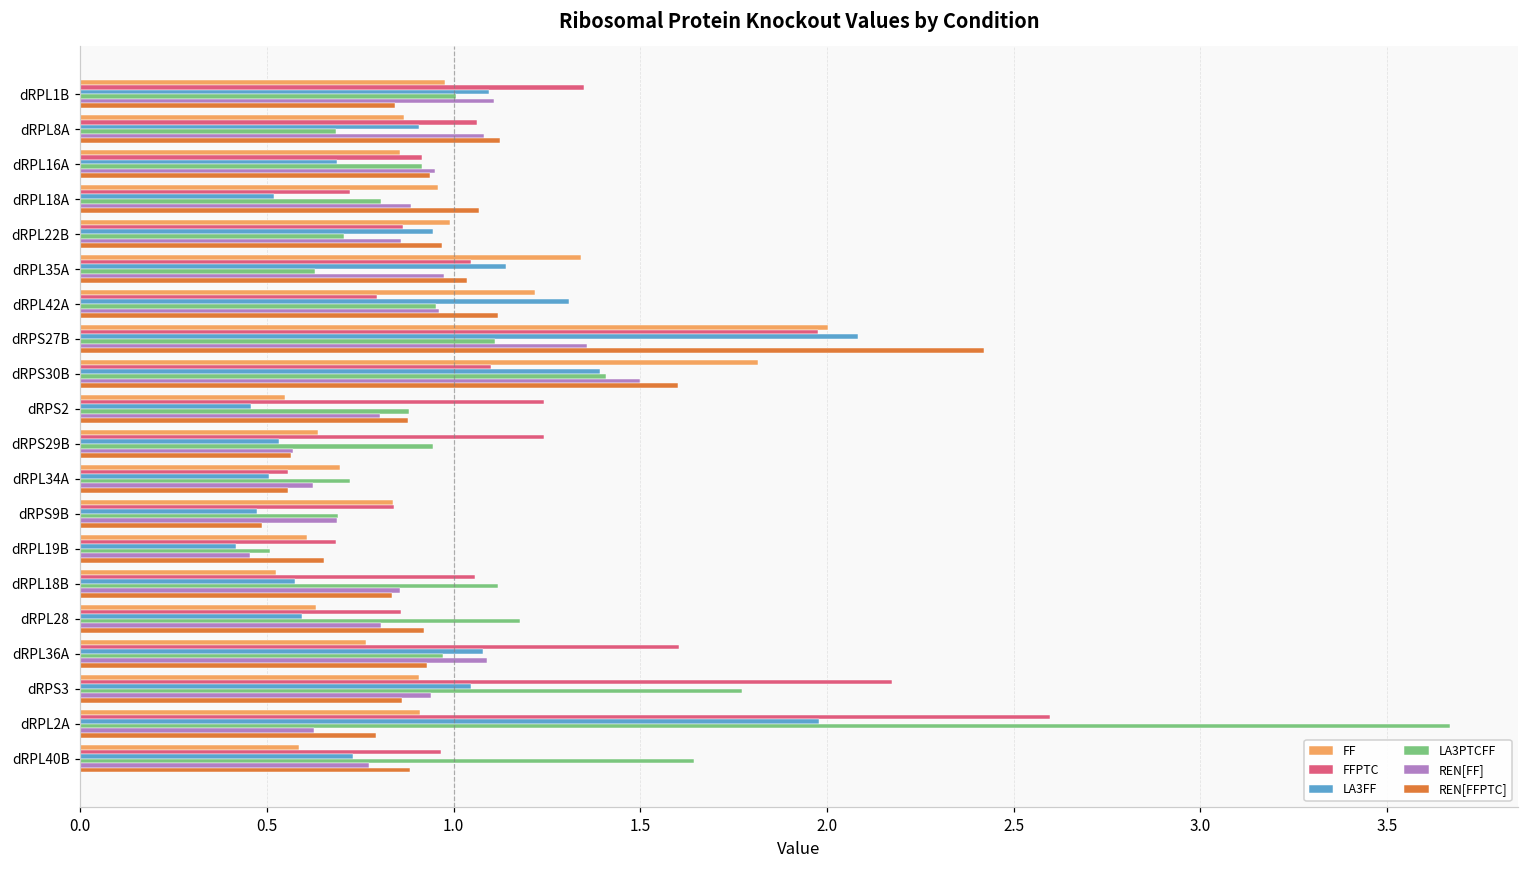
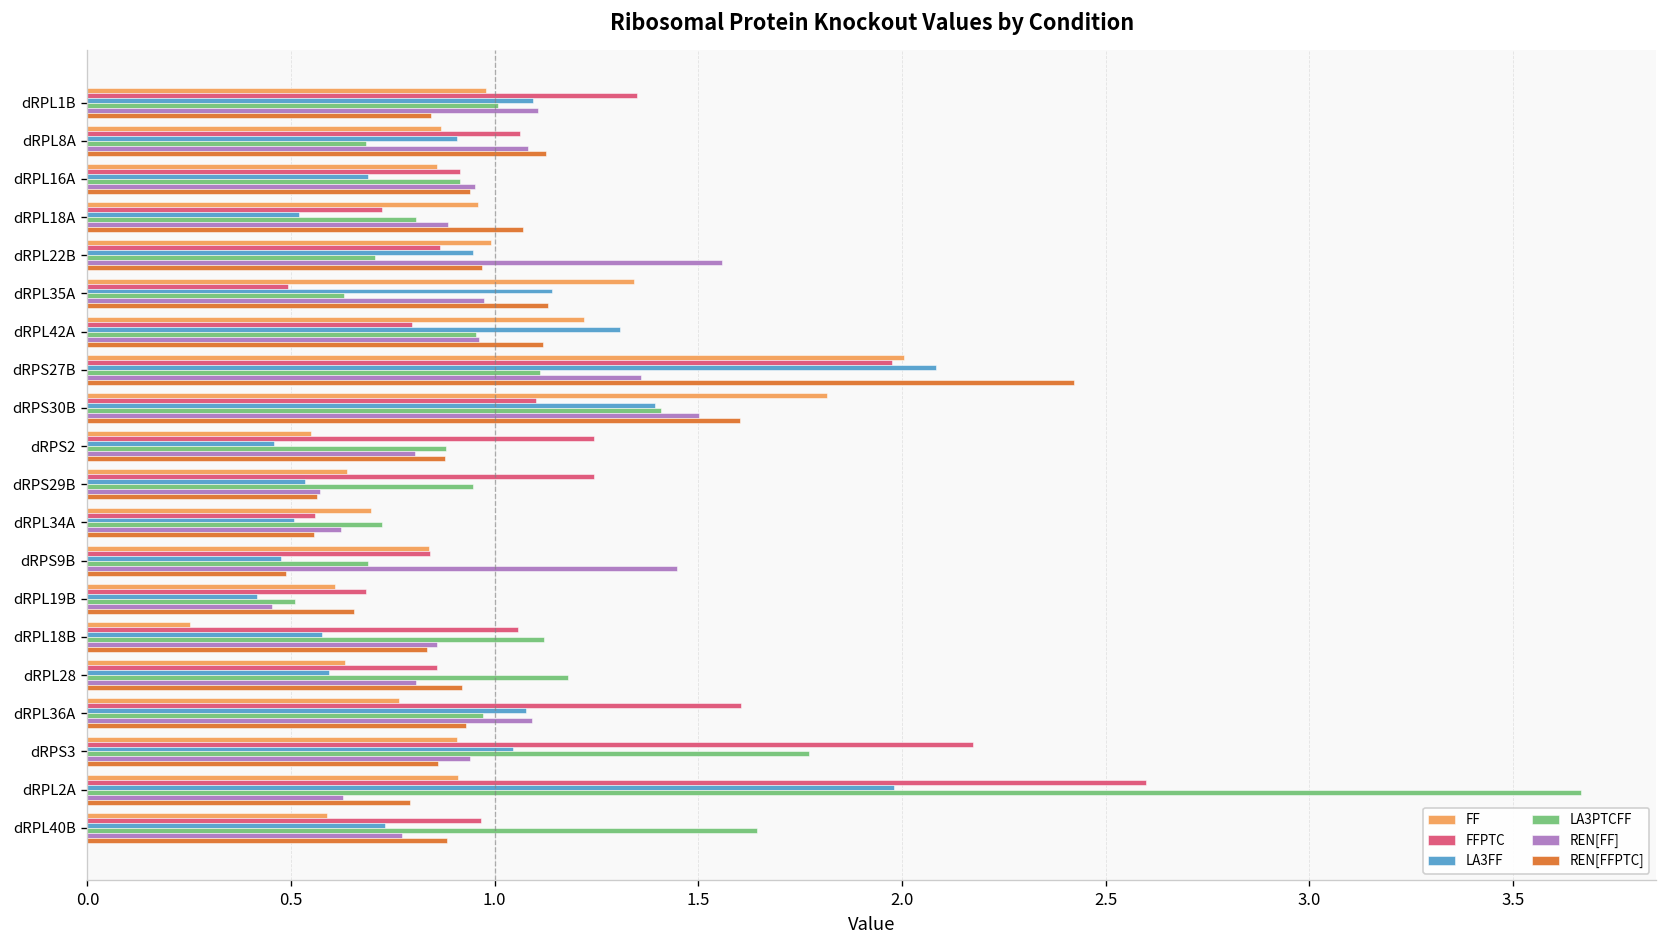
REN[FF], dRPL22B: 0.86 -> 1.56
FFPTC, dRPL35A: 1.05 -> 0.49
REN[FFPTC], dRPL35A: 1.04 -> 1.13
REN[FF], dRPS9B: 0.69 -> 1.45
FF, dRPL18B: 0.53 -> 0.25
